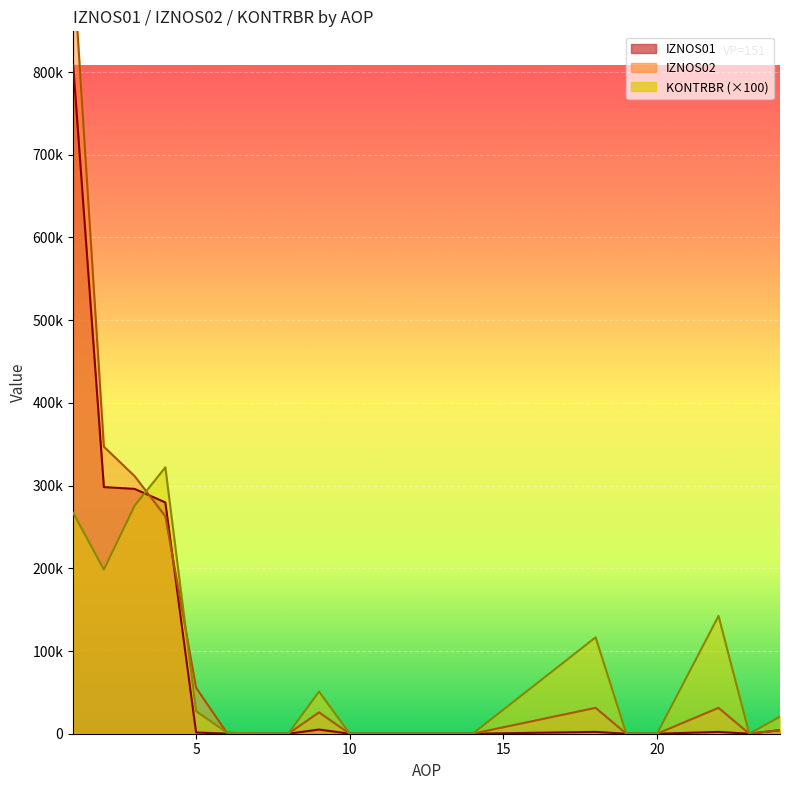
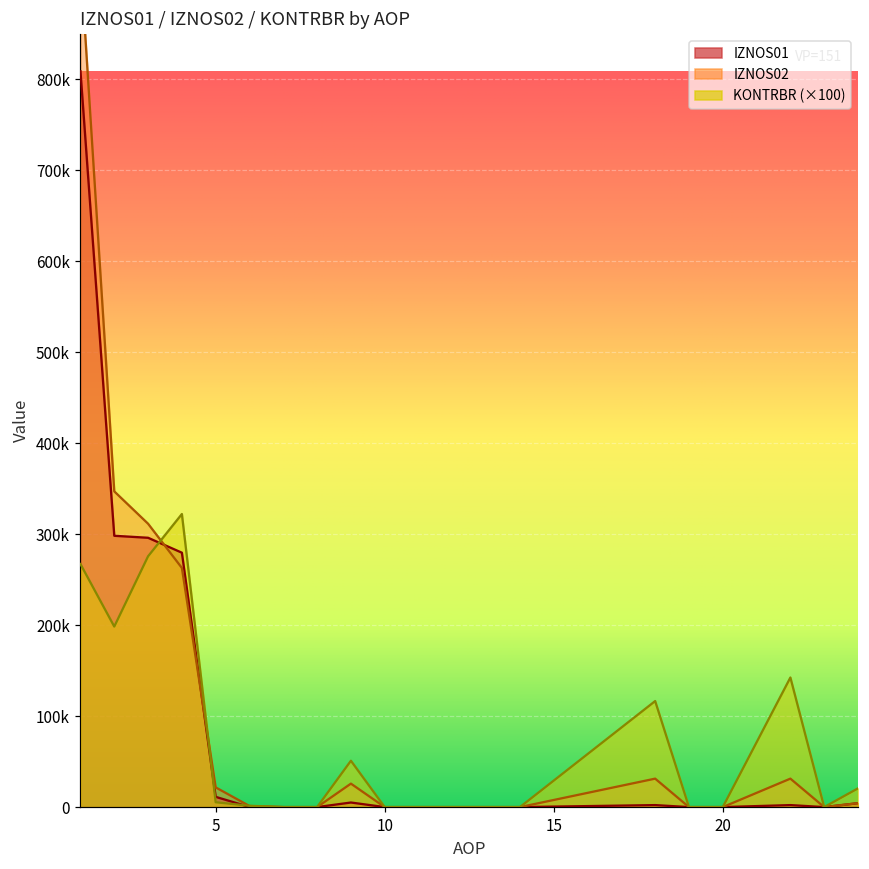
IZNOS01, 5: 0 -> 10000
IZNOS02, 5: 60000 -> 20000
KONTRBR (×100), 5: 30000 -> 10000
